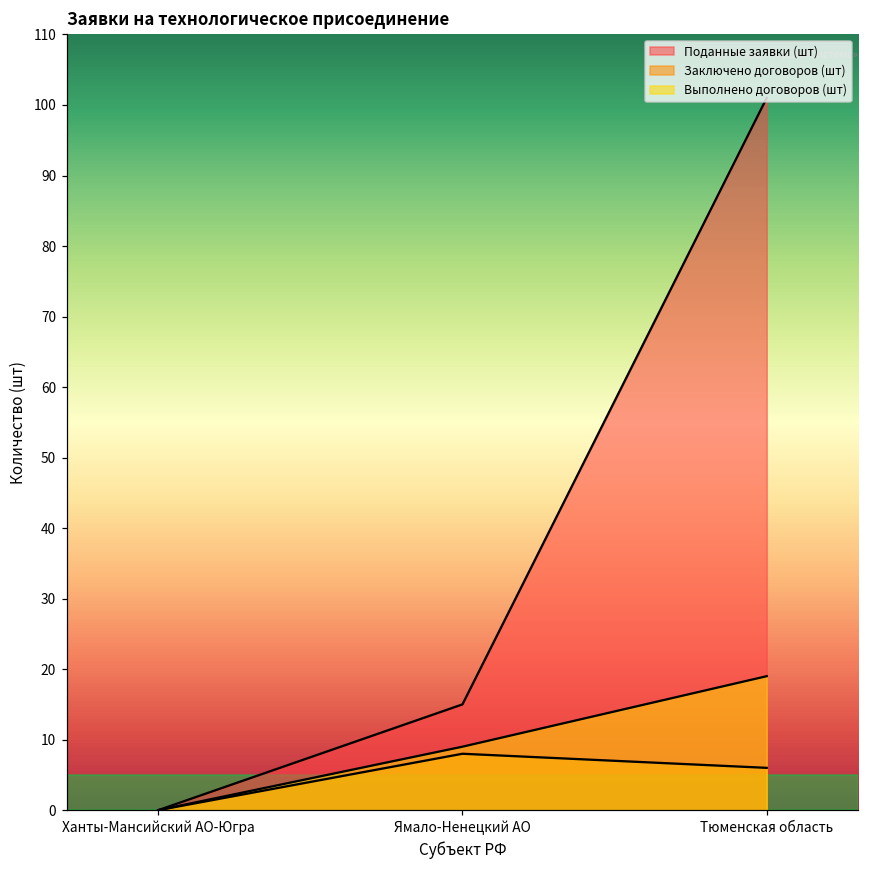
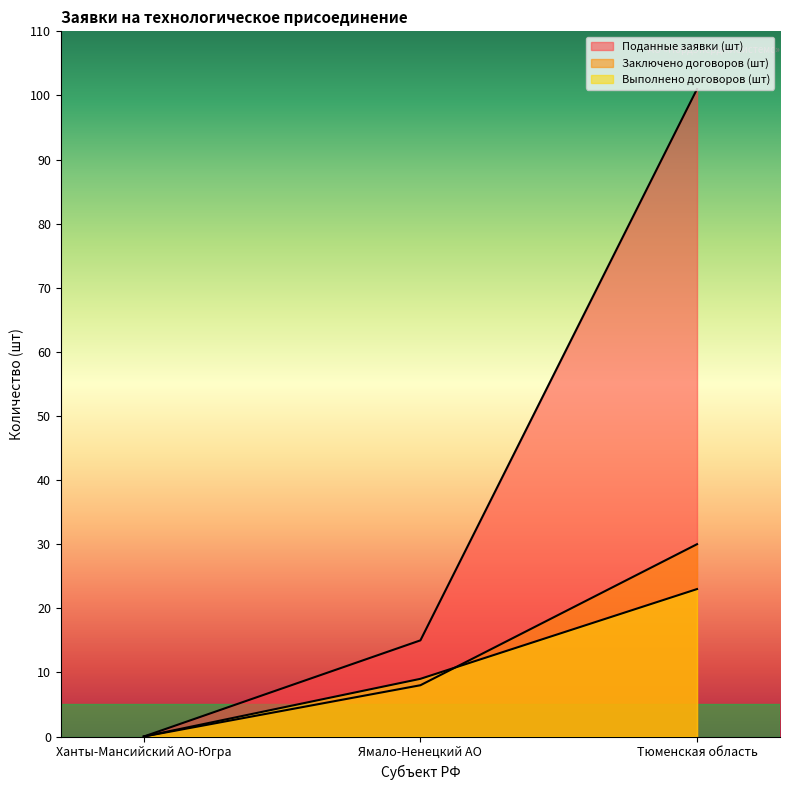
Заключено договоров (шт), Тюменская область: 6 -> 30
Выполнено договоров (шт), Тюменская область: 19 -> 23
